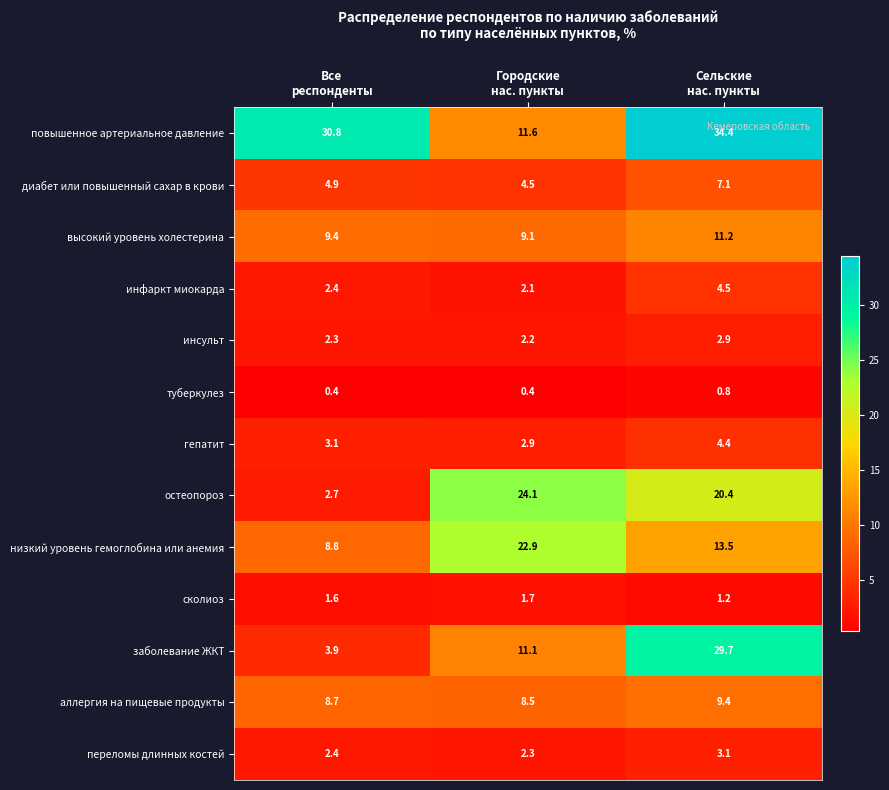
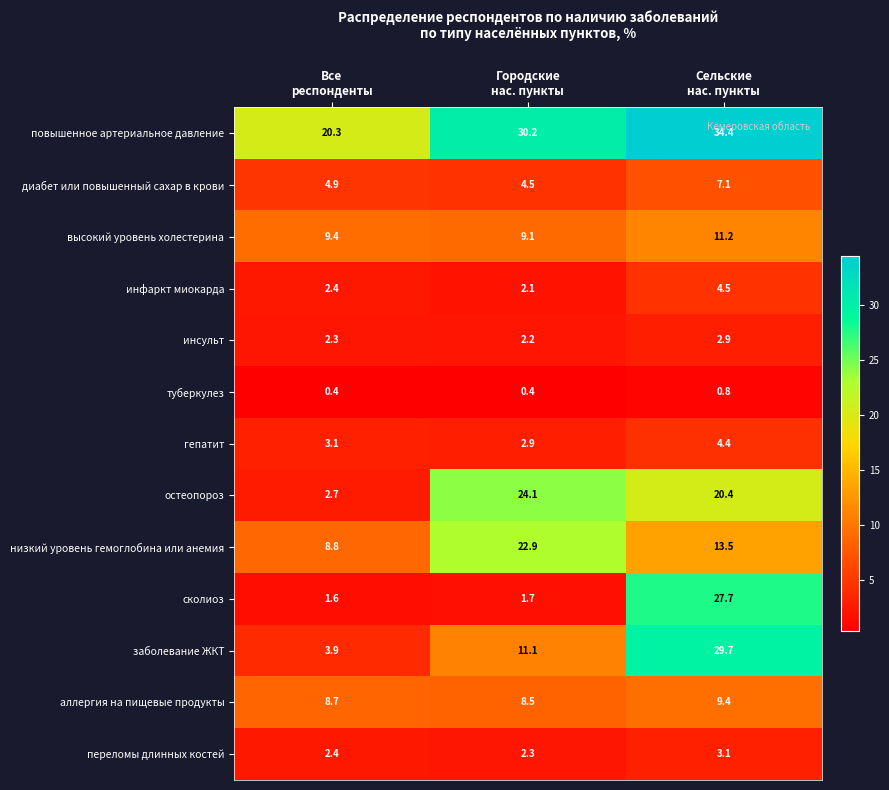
повышенное артериальное давление, Все респонденты: 30.8 -> 20.3
повышенное артериальное давление, Городские нас. пункты: 11.6 -> 30.2
сколиоз, Сельские нас. пункты: 1.2 -> 27.7
